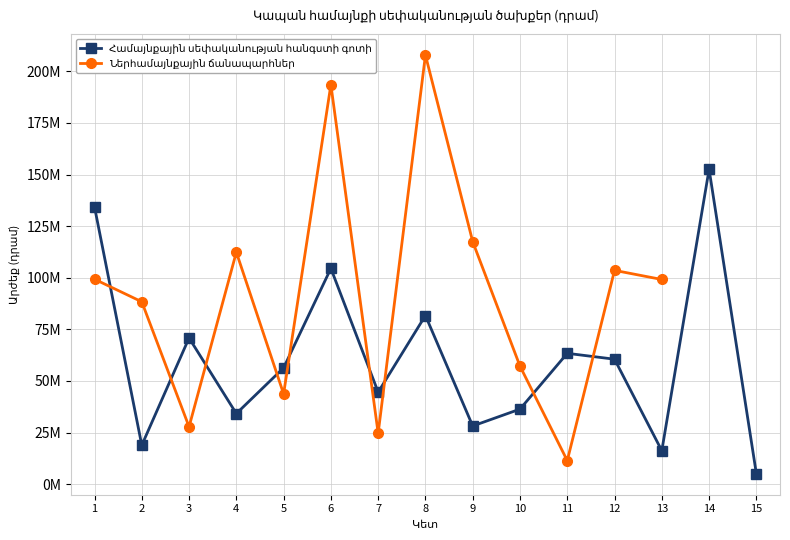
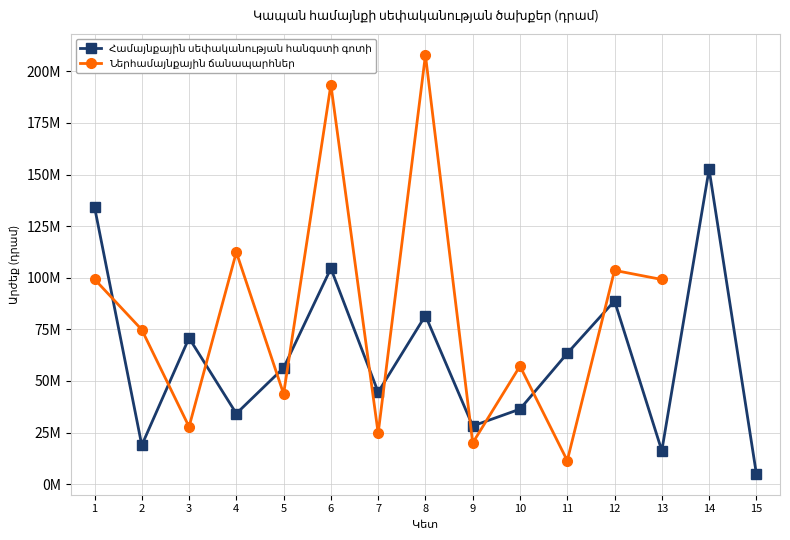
Ներհամայնքային ճանապարհներ, 2: 88000000 -> 75000000
Ներհամայնքային ճանապարհներ, 9: 117000000 -> 20000000
Համայնքային սեփականության հանգստի գոտի, 12: 61000000 -> 89000000
